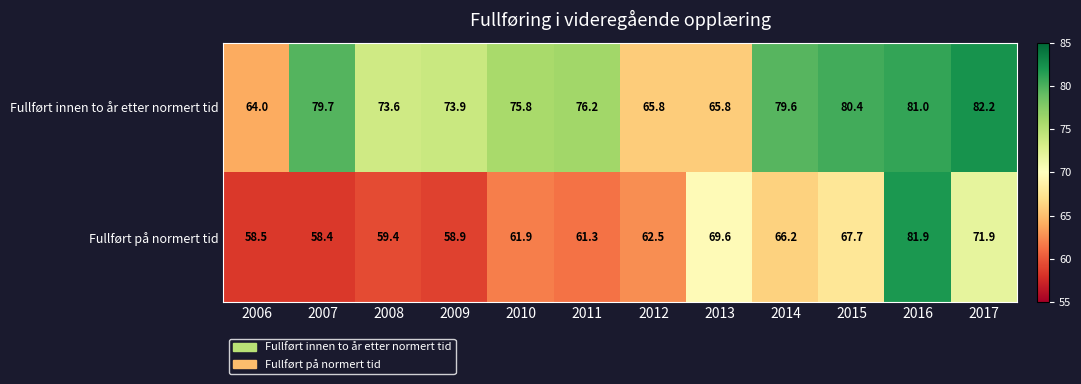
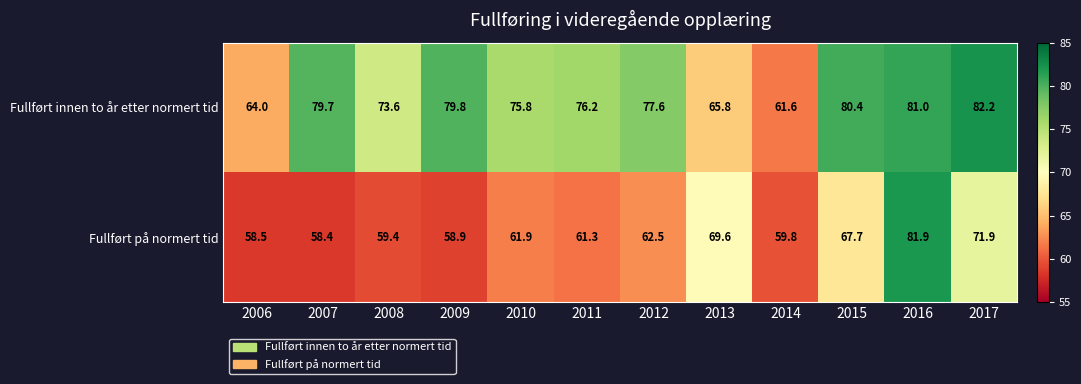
Fullført innen to år etter normert tid, 2009: 73.9 -> 79.8
Fullført innen to år etter normert tid, 2012: 65.8 -> 77.6
Fullført innen to år etter normert tid, 2014: 79.6 -> 61.6
Fullført på normert tid, 2014: 66.2 -> 59.8
